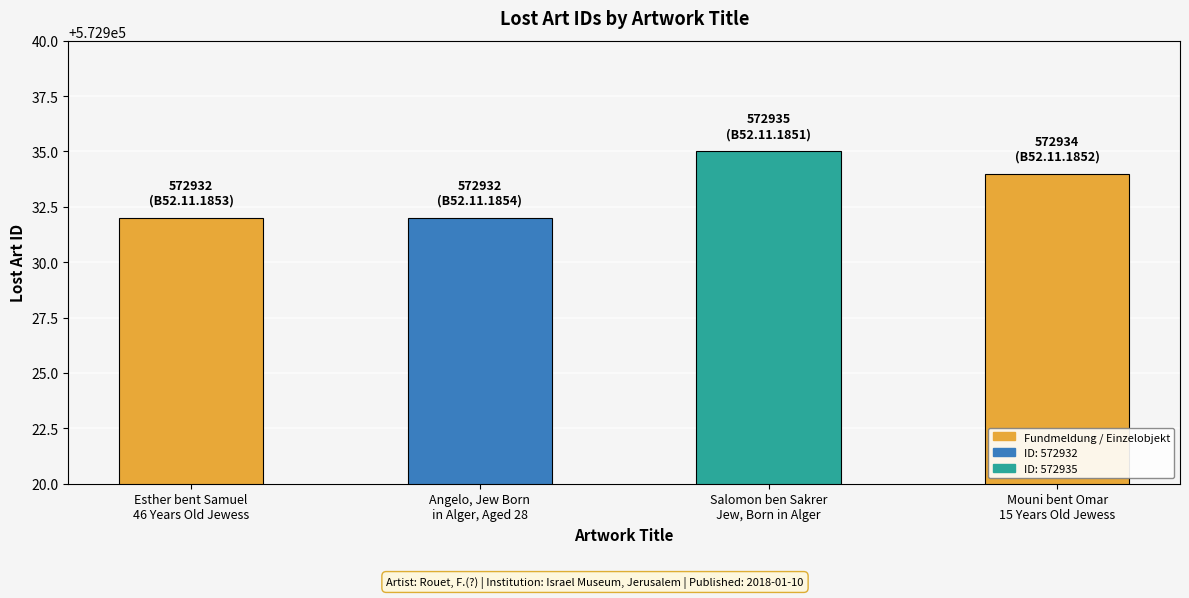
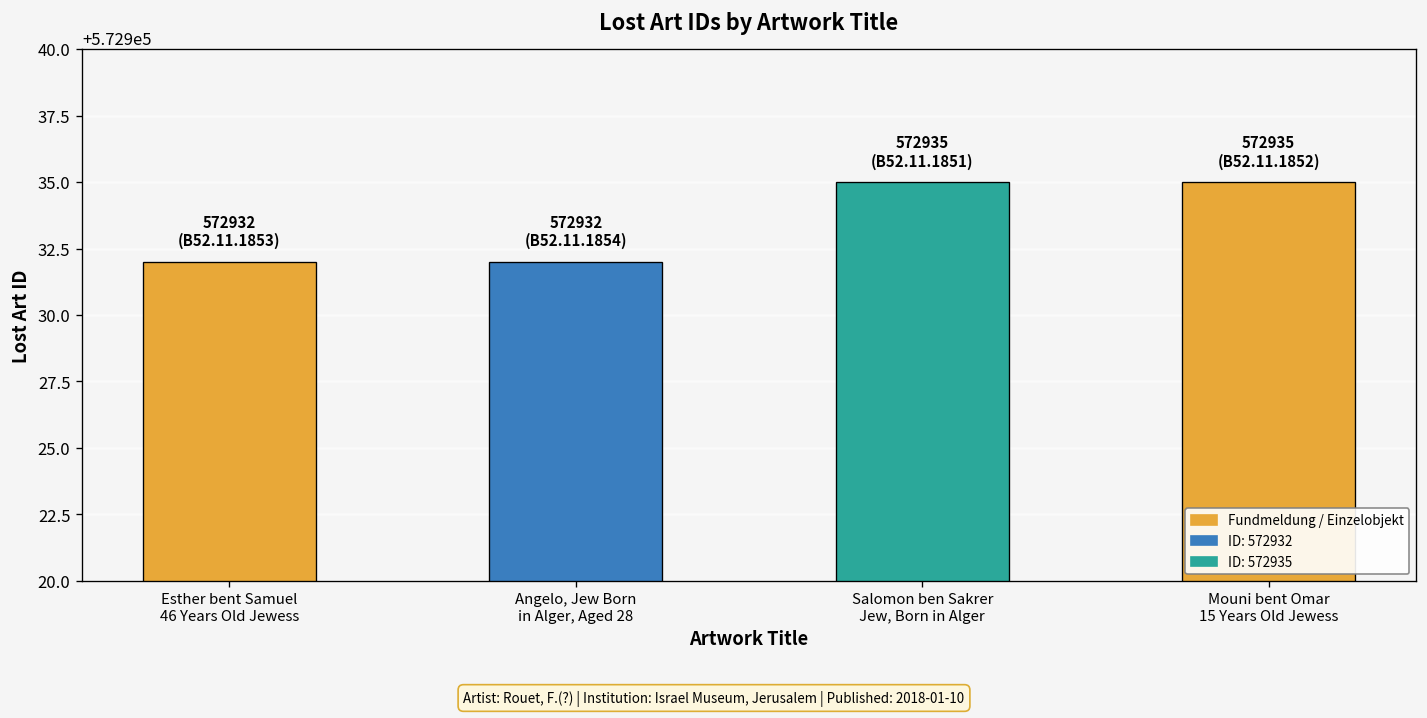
Mouni bent Omar 15 Years Old Jewess: 572934 -> 572935
